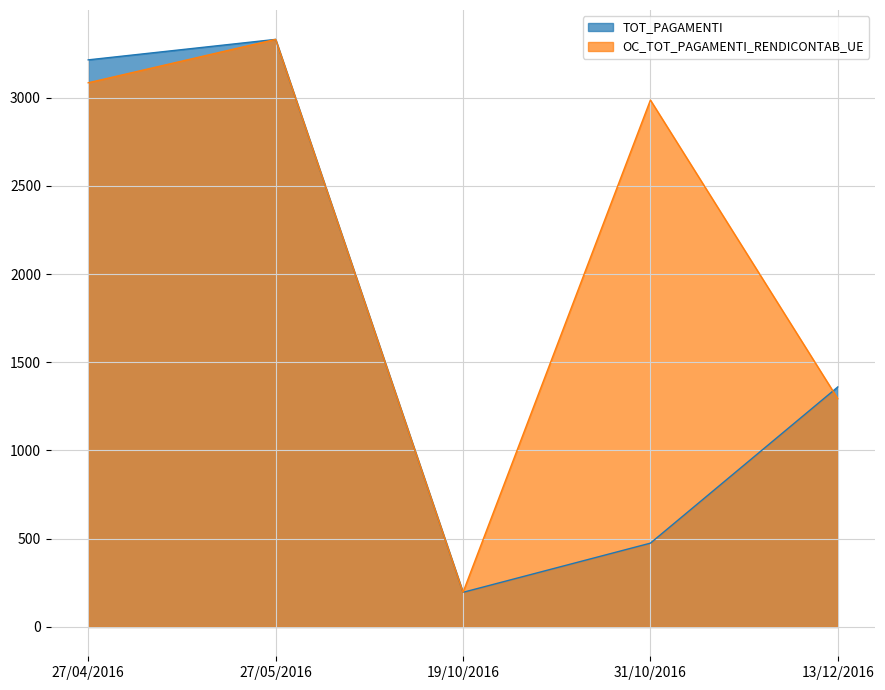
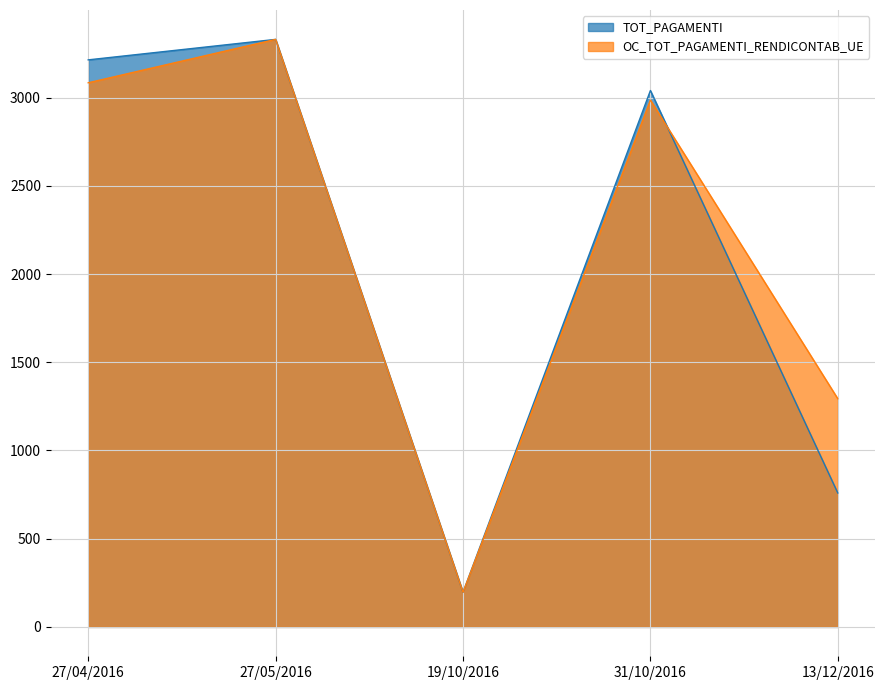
TOT_PAGAMENTI, 31/10/2016: 470 -> 3040
TOT_PAGAMENTI, 13/12/2016: 1360 -> 760
